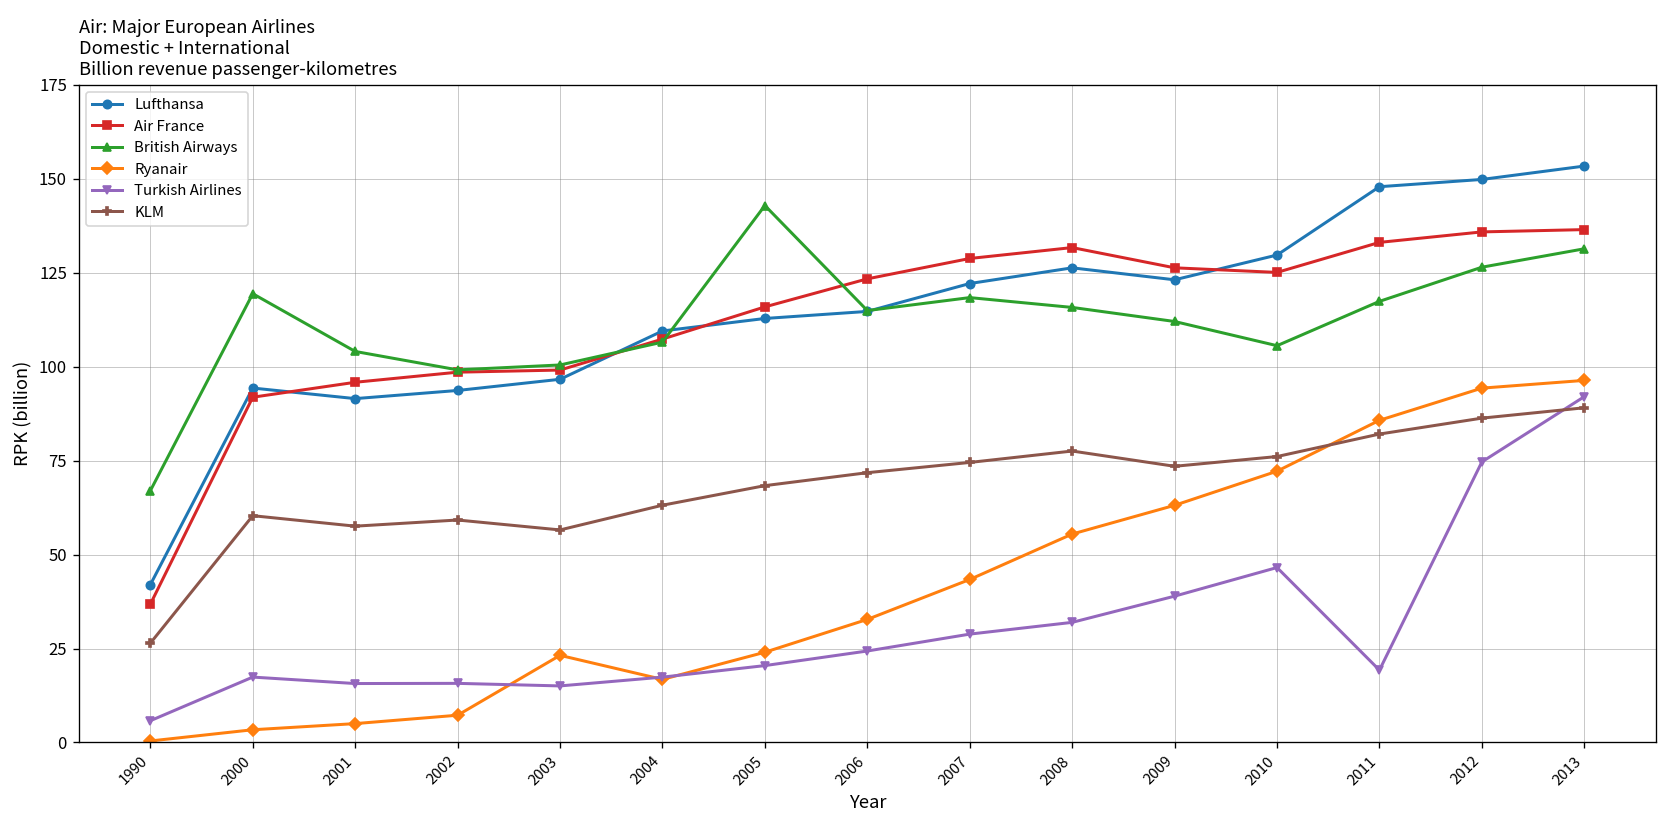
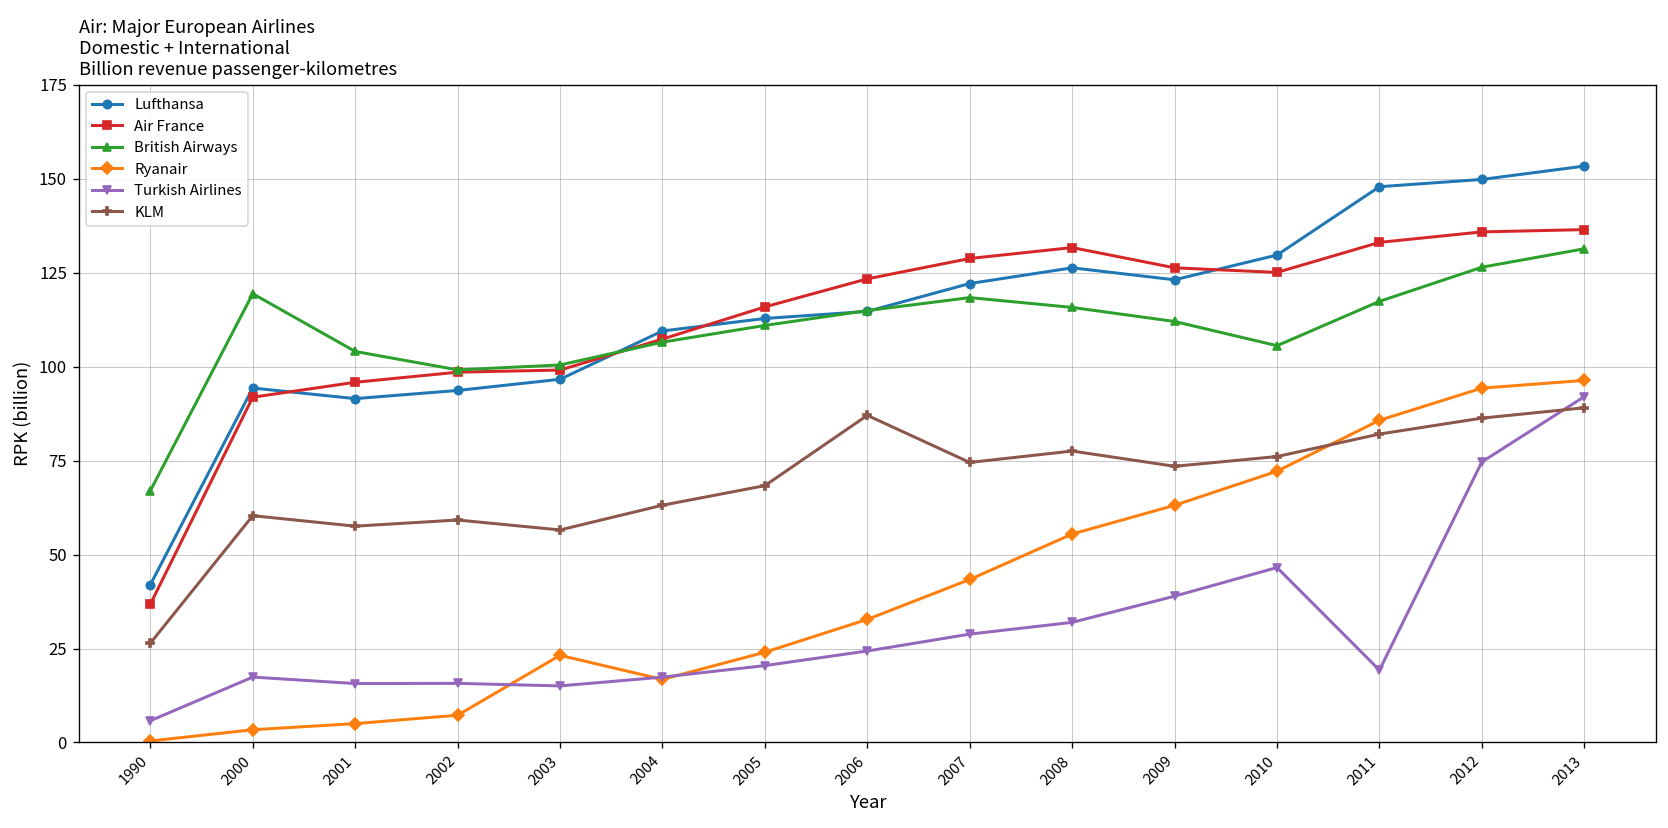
British Airways, 2005: 143 -> 111
KLM, 2006: 72 -> 87
